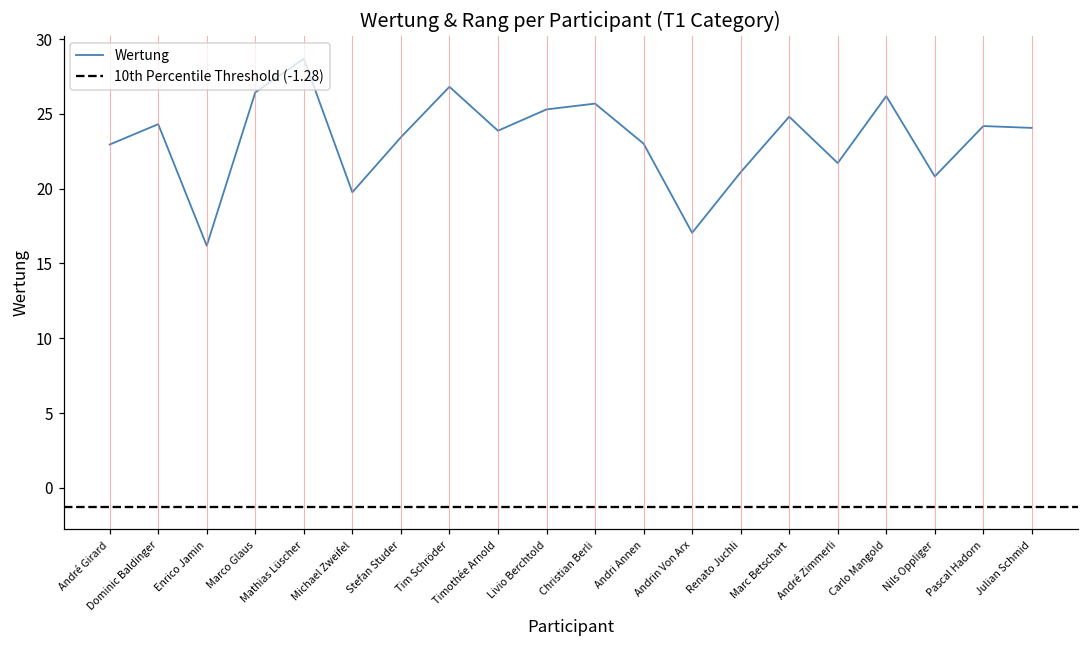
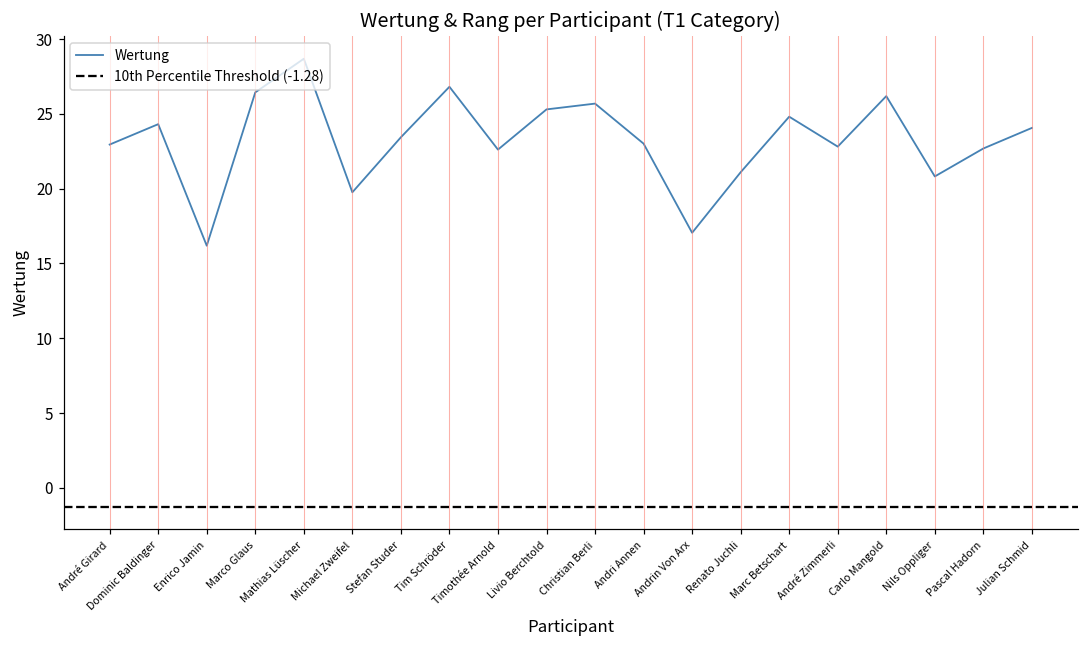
Timothée Arnold: 23.9 -> 22.6
André Zimmerli: 21.7 -> 22.8
Pascal Hadorn: 24.2 -> 22.7
